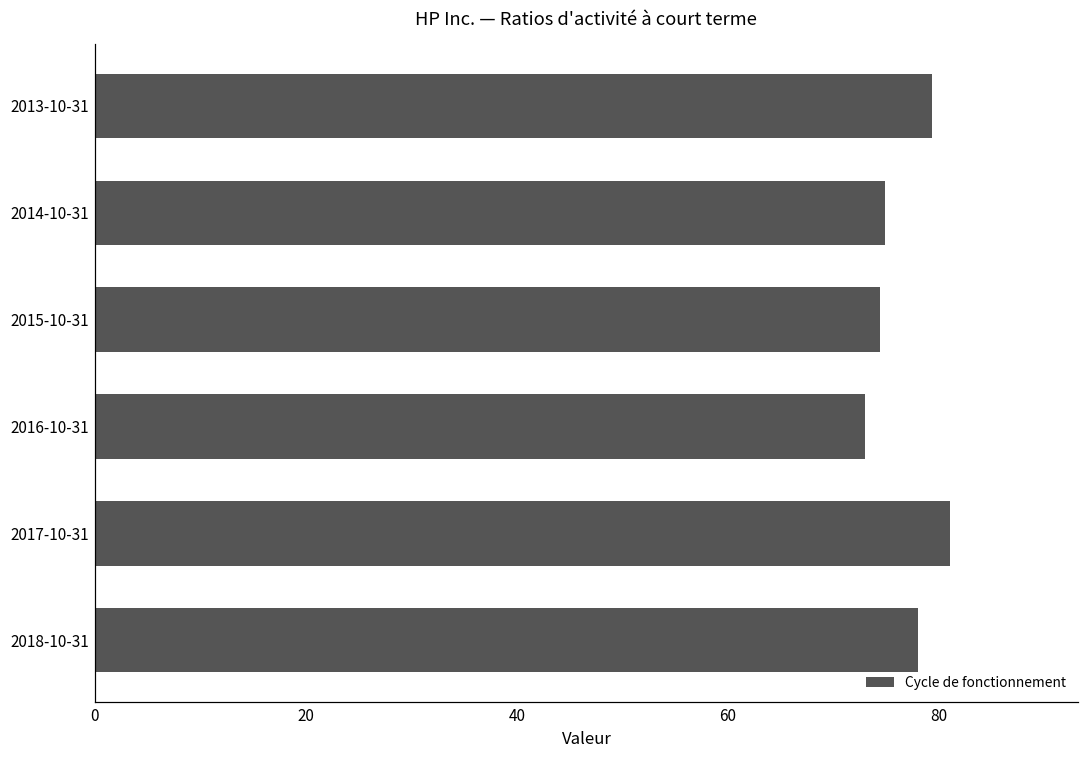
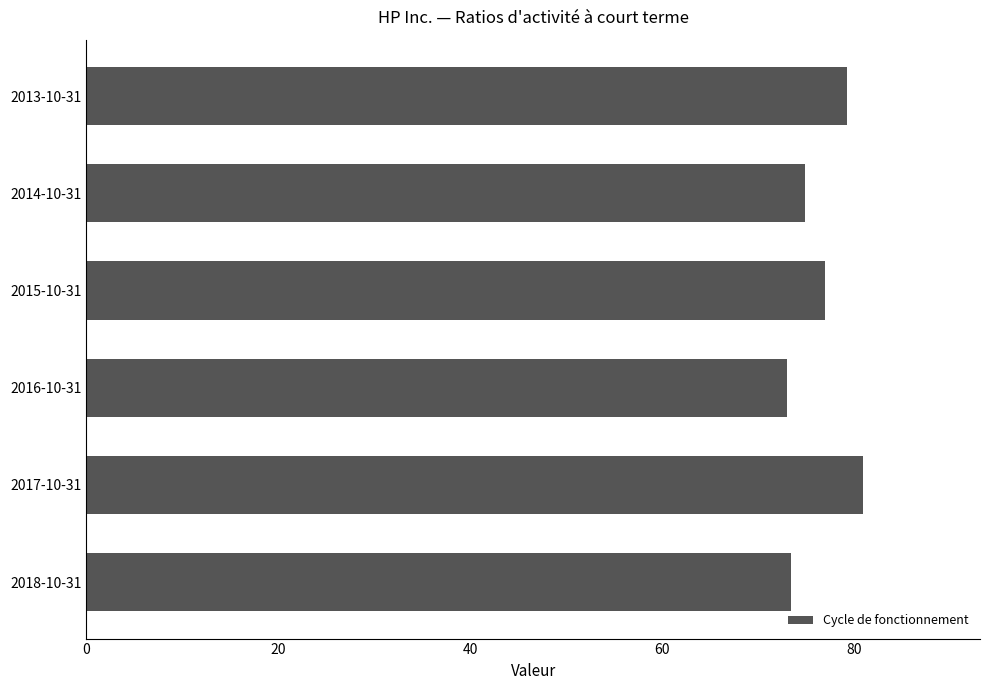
2015-10-31: 74 -> 77
2018-10-31: 78 -> 74
